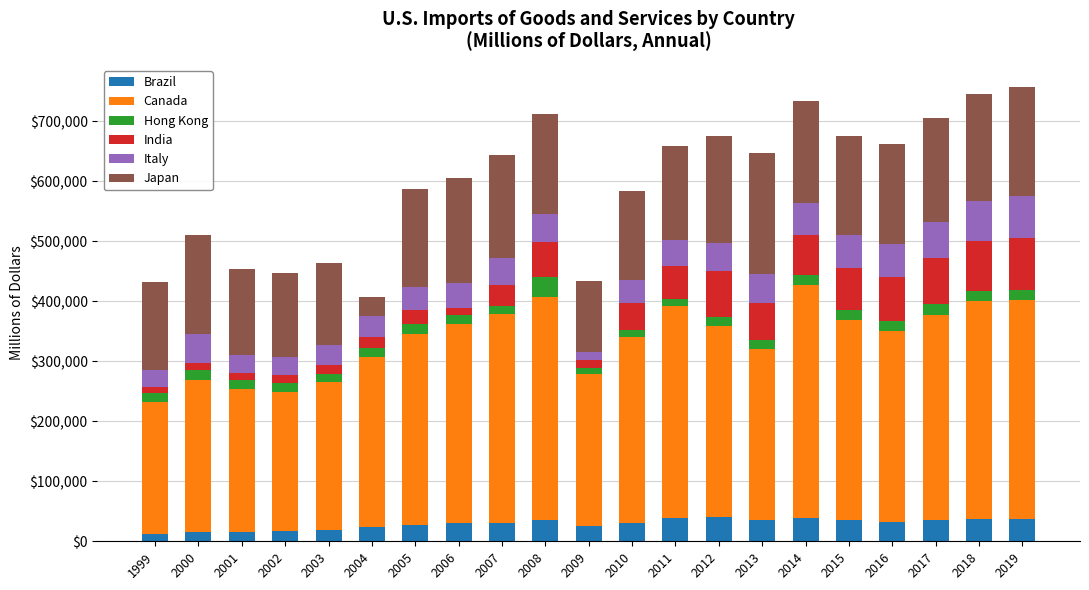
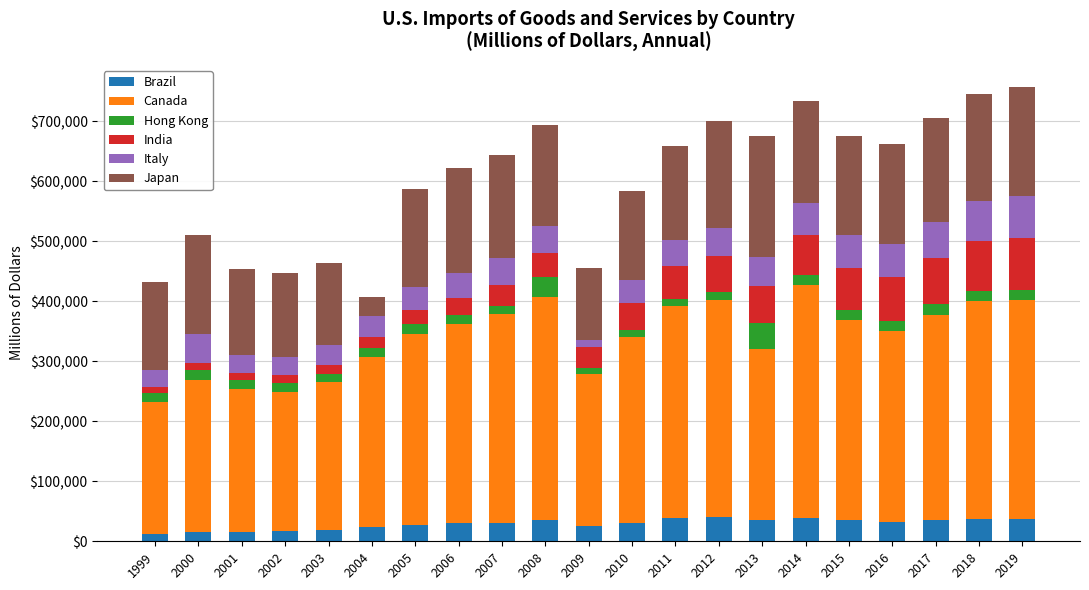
India, 2006: $10,000 -> $30,000
India, 2008: $60,000 -> $40,000
India, 2009: $10,000 -> $30,000
Canada, 2012: $320,000 -> $360,000
India, 2012: $80,000 -> $60,000
Hong Kong, 2013: $10,000 -> $40,000
